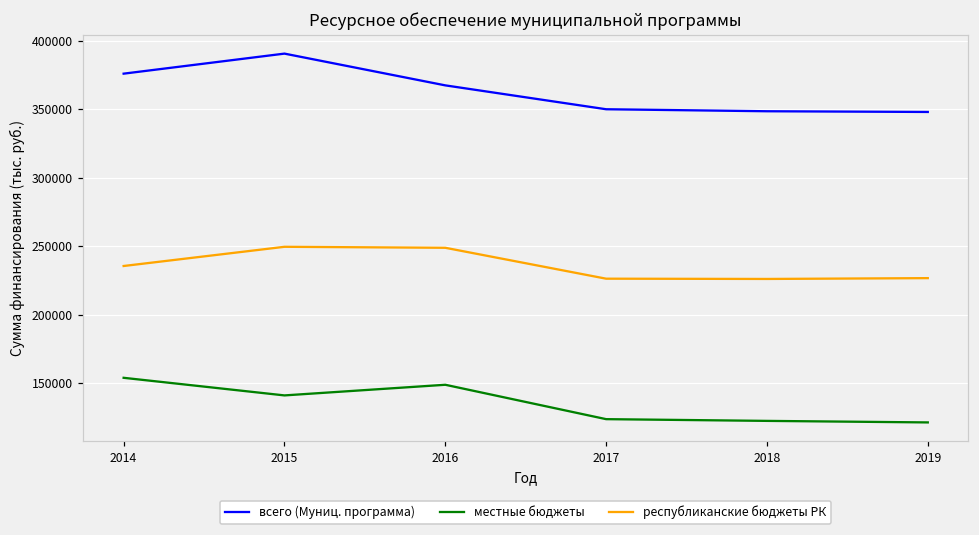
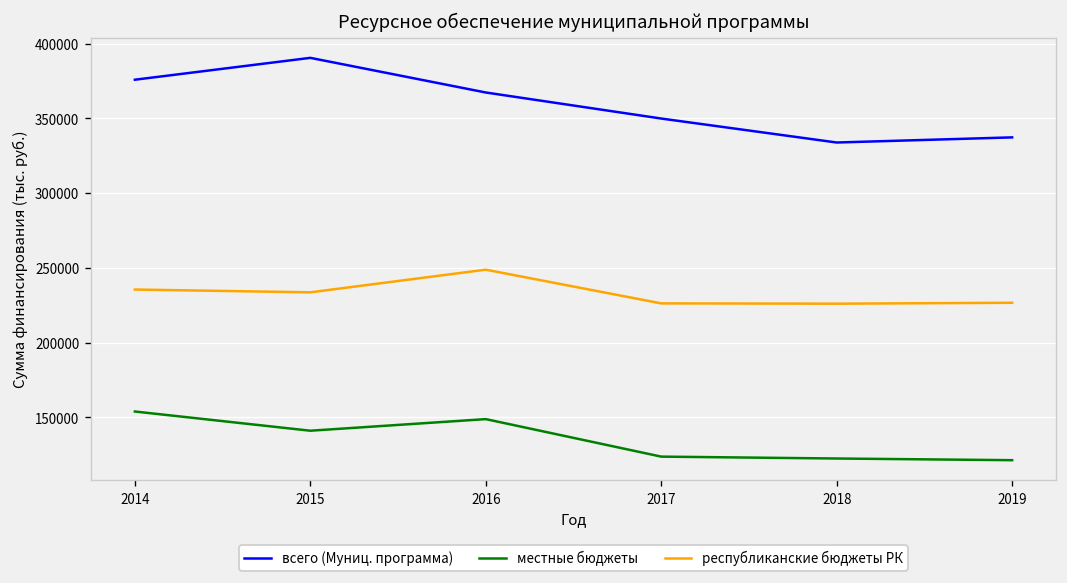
республиканские бюджеты РК, 2015: 250000 -> 234000
всего (Муниц. программа), 2018: 348000 -> 334000
всего (Муниц. программа), 2019: 348000 -> 337000
